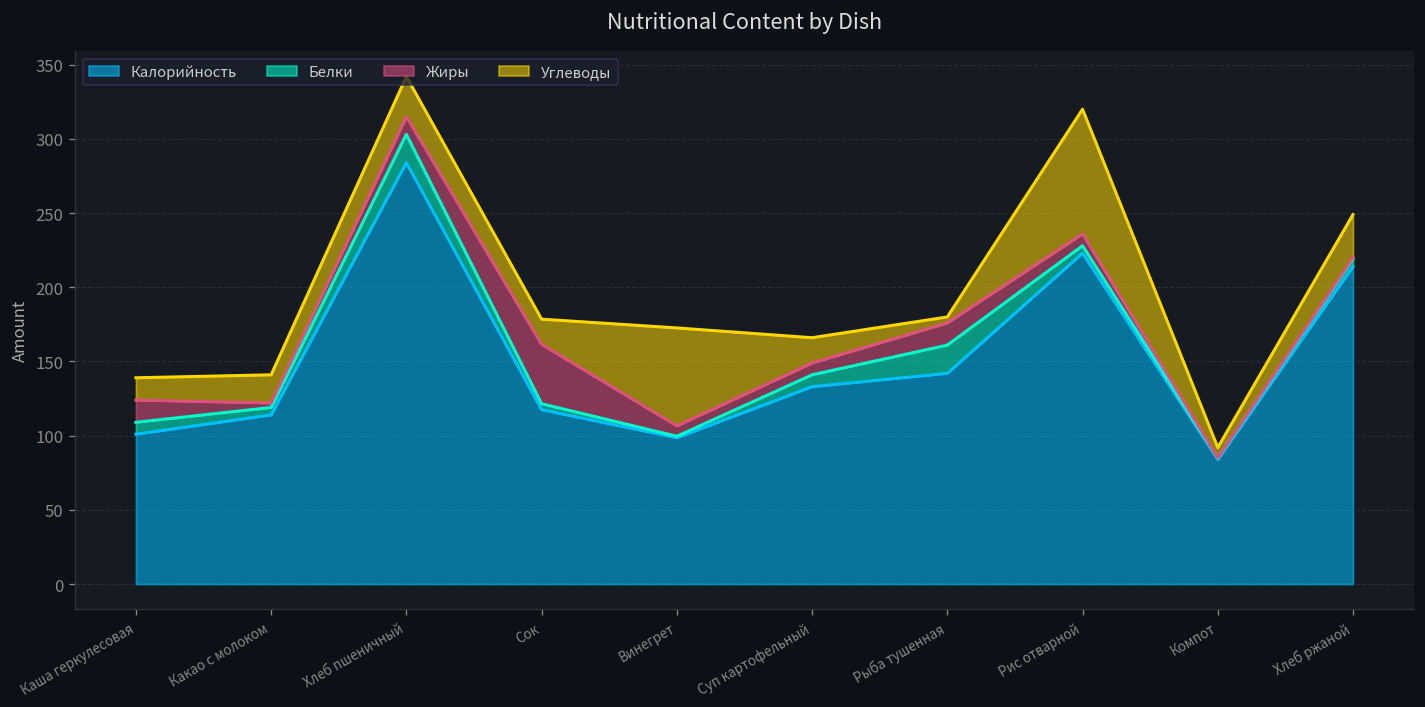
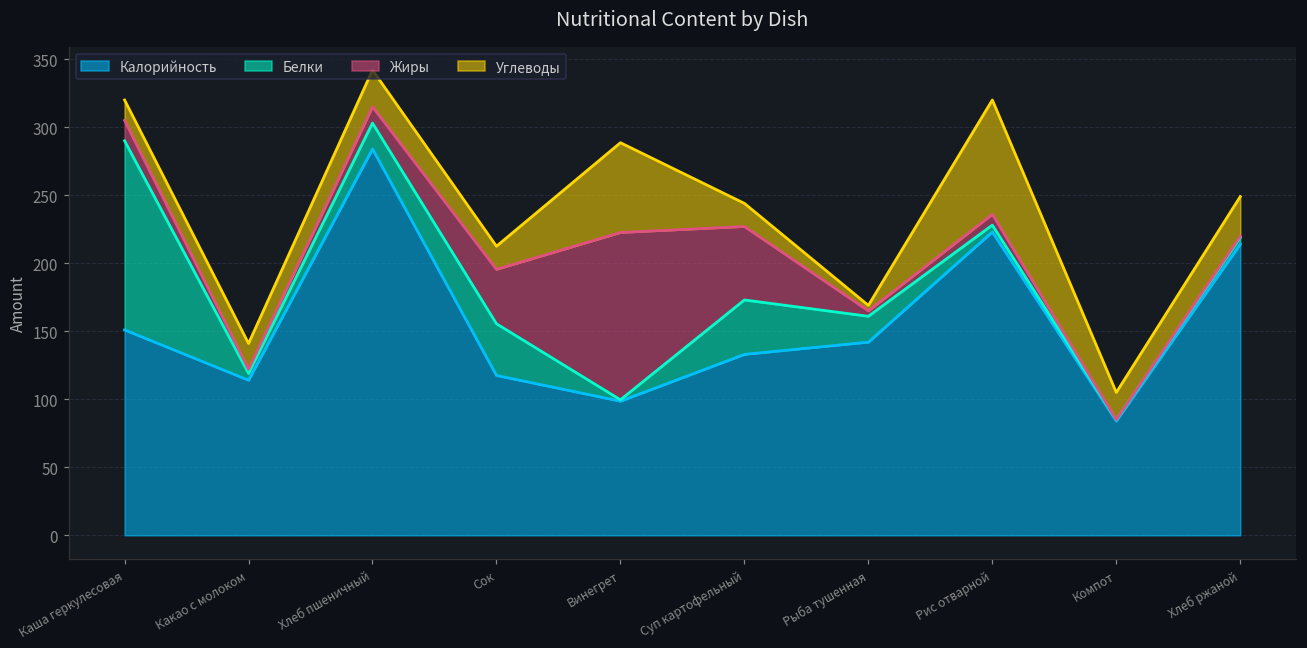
Калорийность, Каша геркулесовая: 101 -> 151
Белки, Каша геркулесовая: 8 -> 139
Белки, Сок: 4 -> 38
Жиры, Винегрет: 7 -> 123
Белки, Суп картофельный: 8 -> 40
Жиры, Суп картофельный: 8 -> 54
Жиры, Рыба тушенная: 15 -> 4
Углеводы, Компот: 7 -> 20
